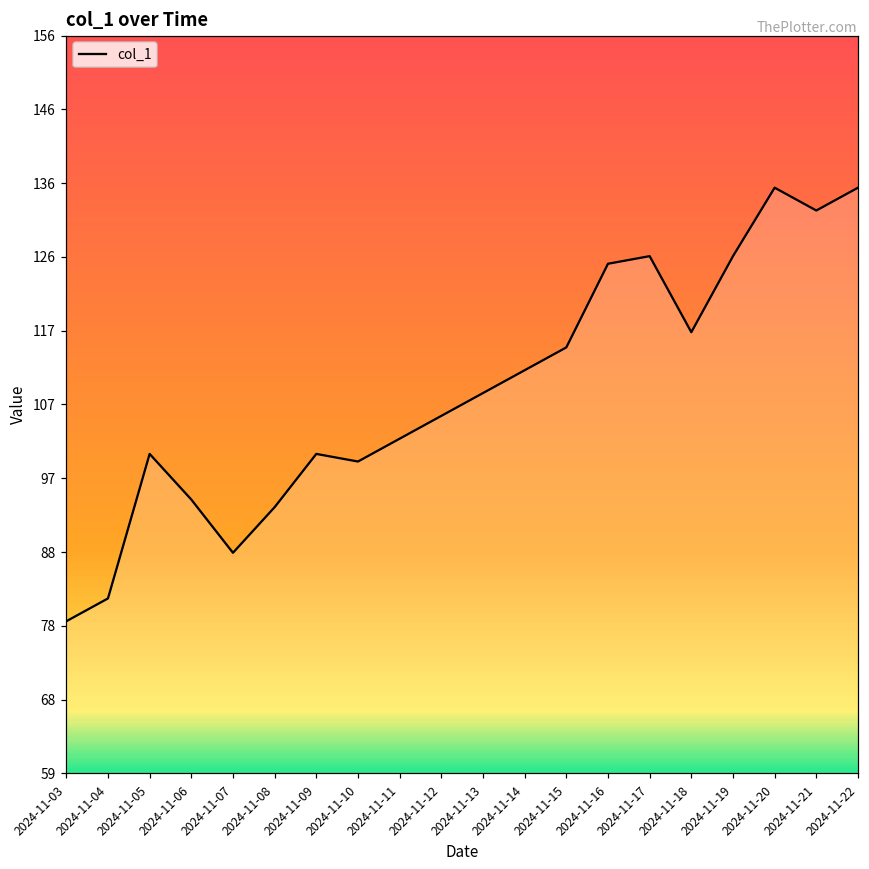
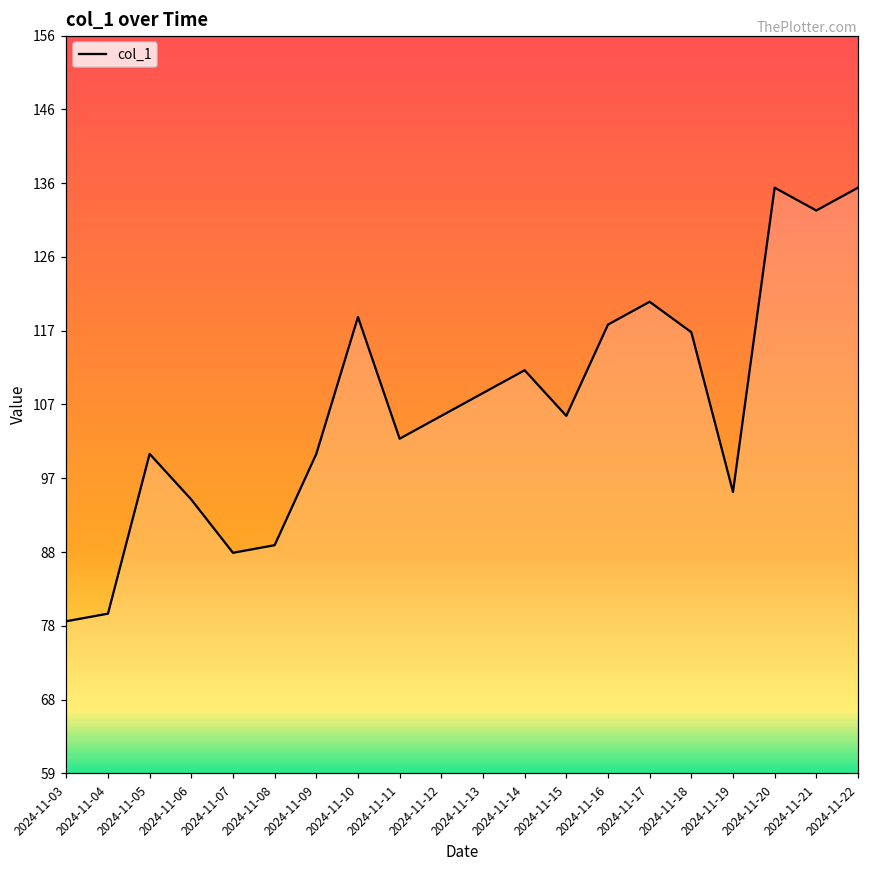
2024-11-04: 82 -> 80
2024-11-08: 94 -> 89
2024-11-10: 100 -> 119
2024-11-15: 115 -> 106
2024-11-16: 126 -> 118
2024-11-17: 127 -> 121
2024-11-19: 127 -> 96
